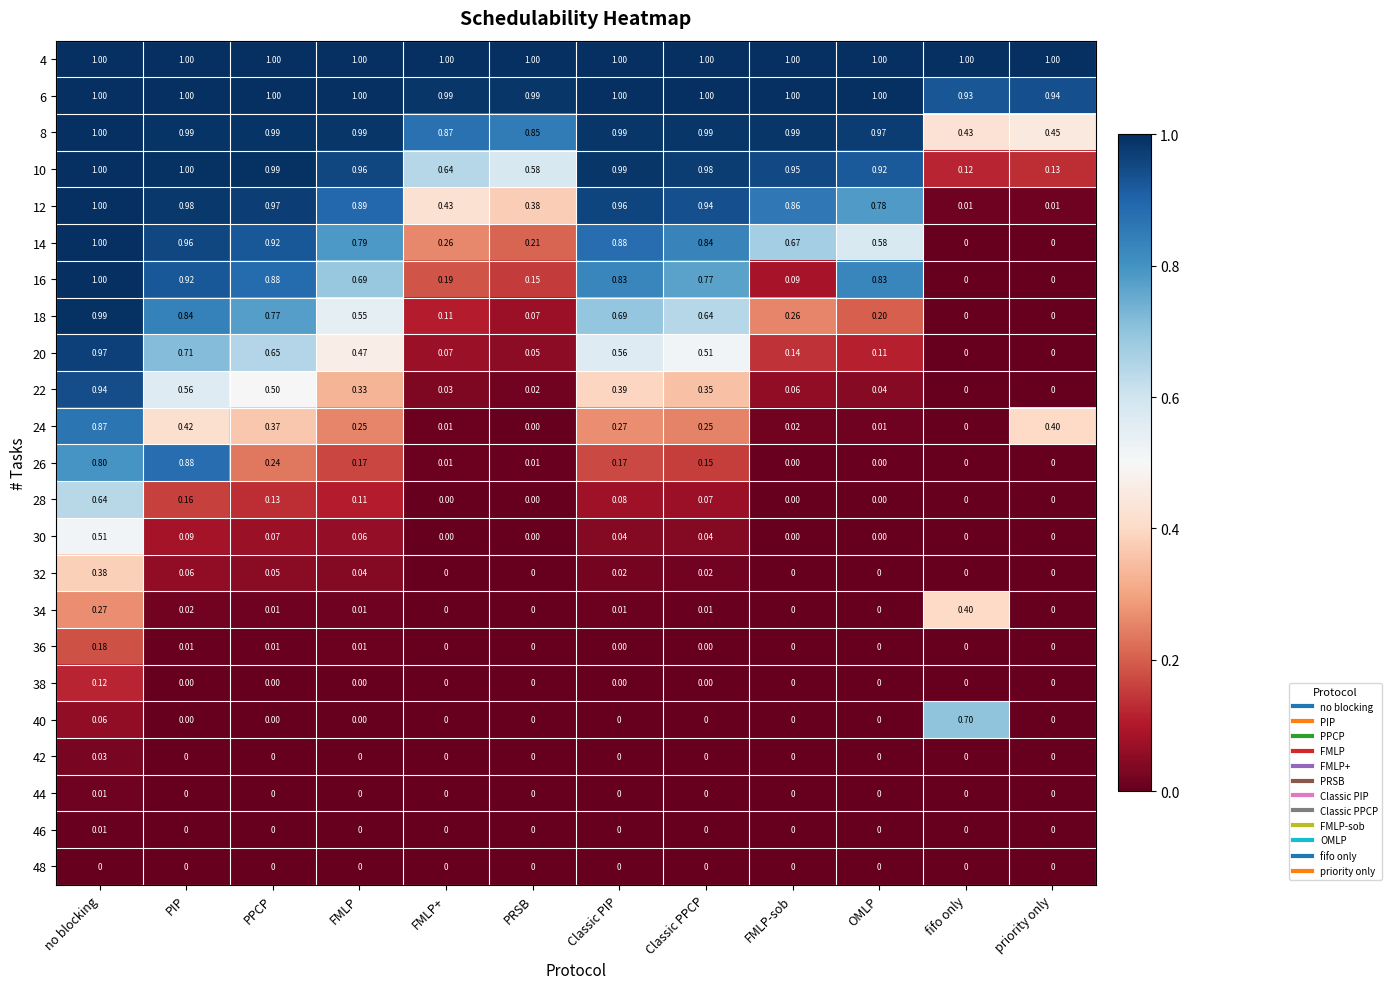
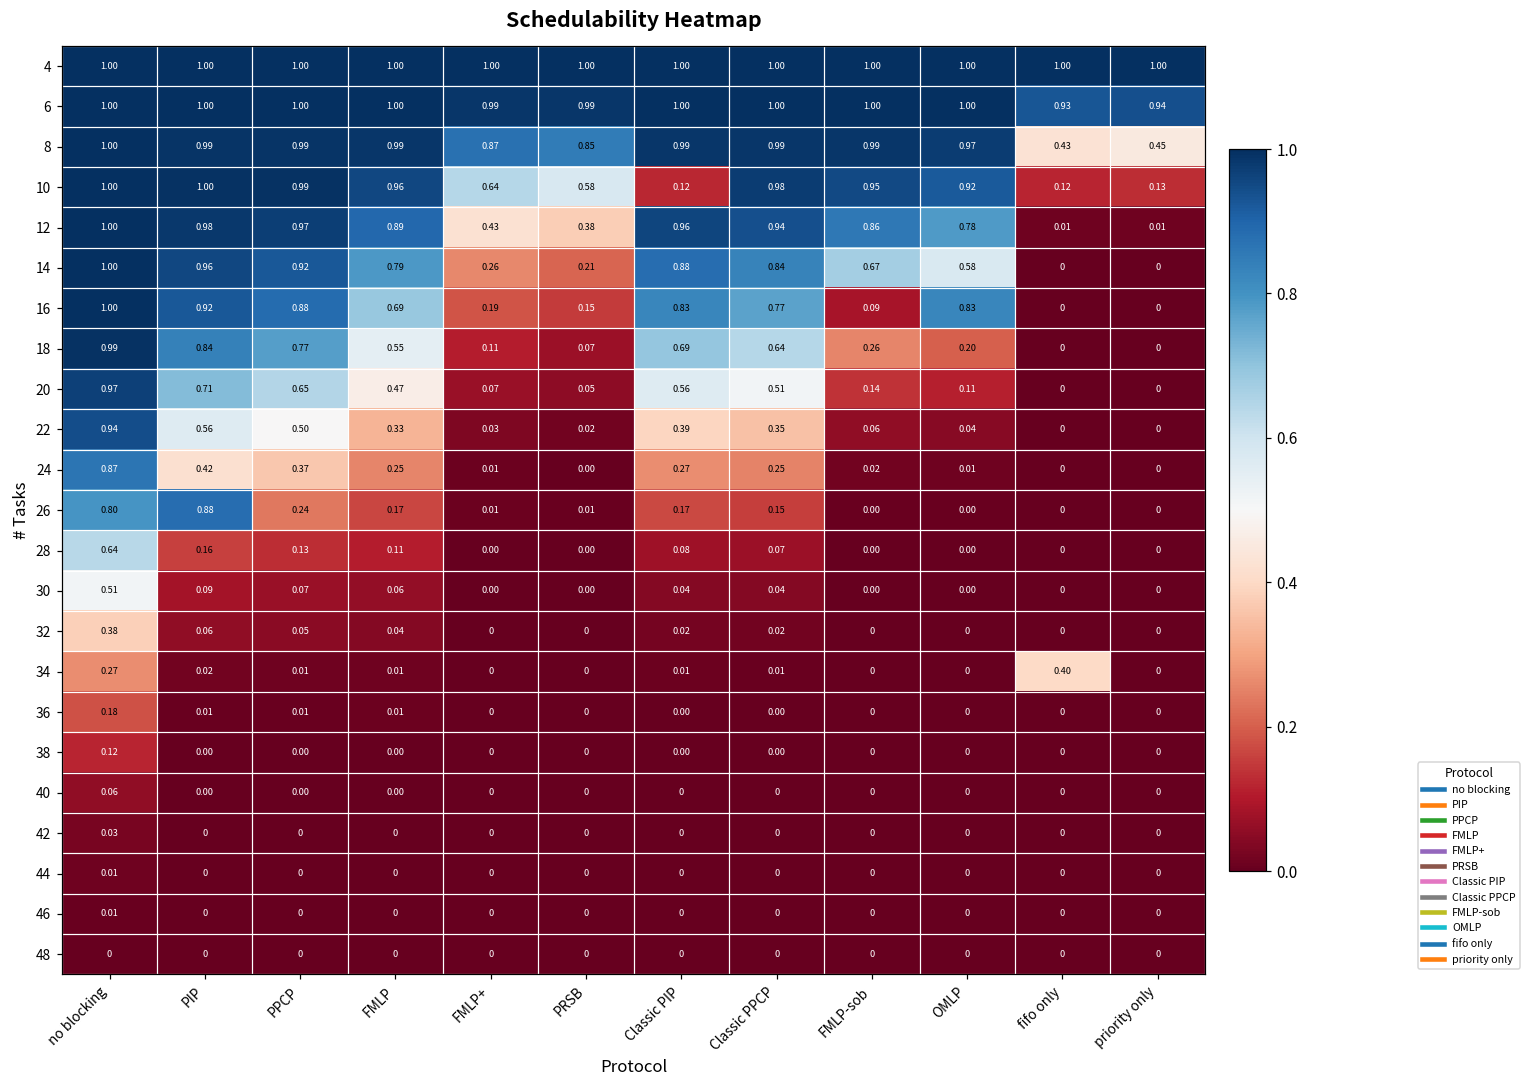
10, Classic PIP: 0.99 -> 0.12
24, priority only: 0.40 -> 0
40, fifo only: 0.70 -> 0
